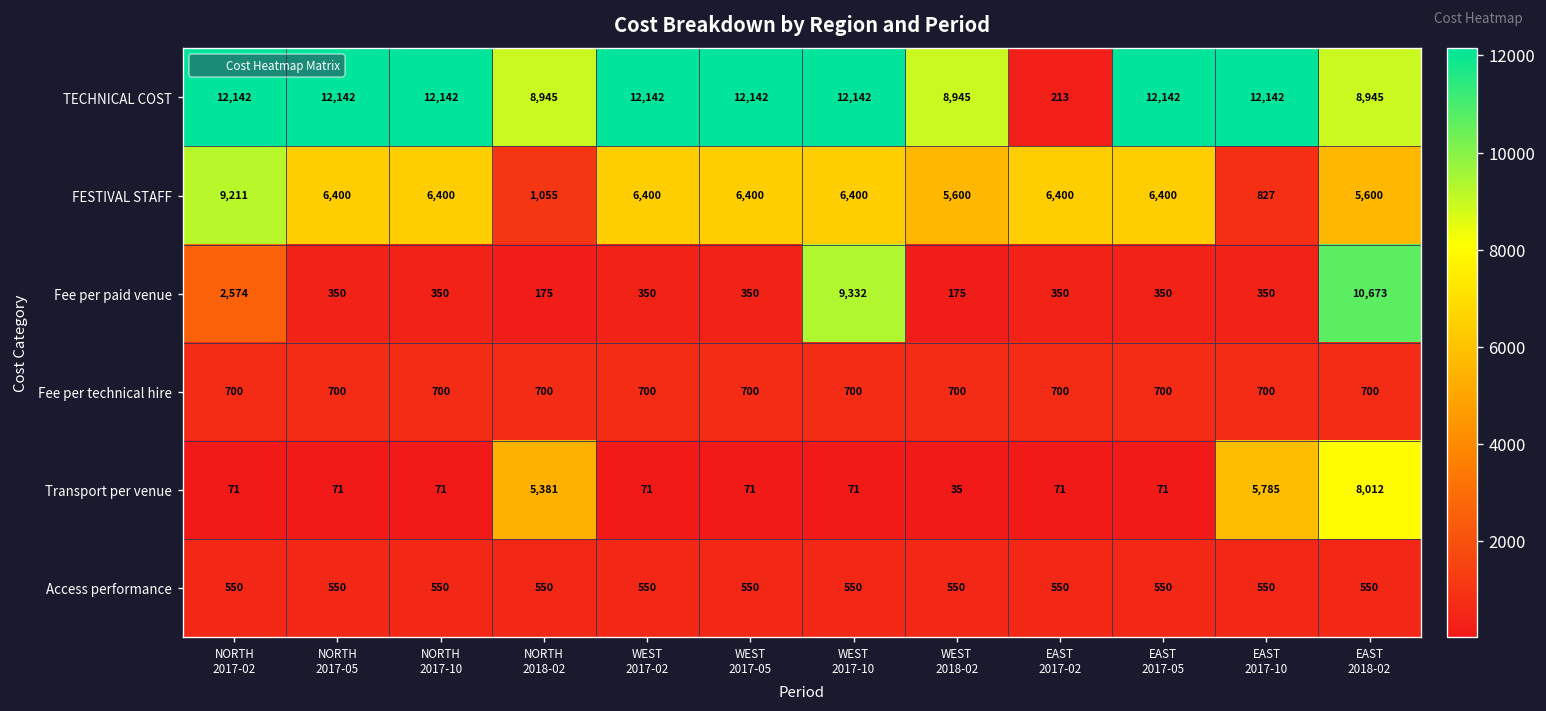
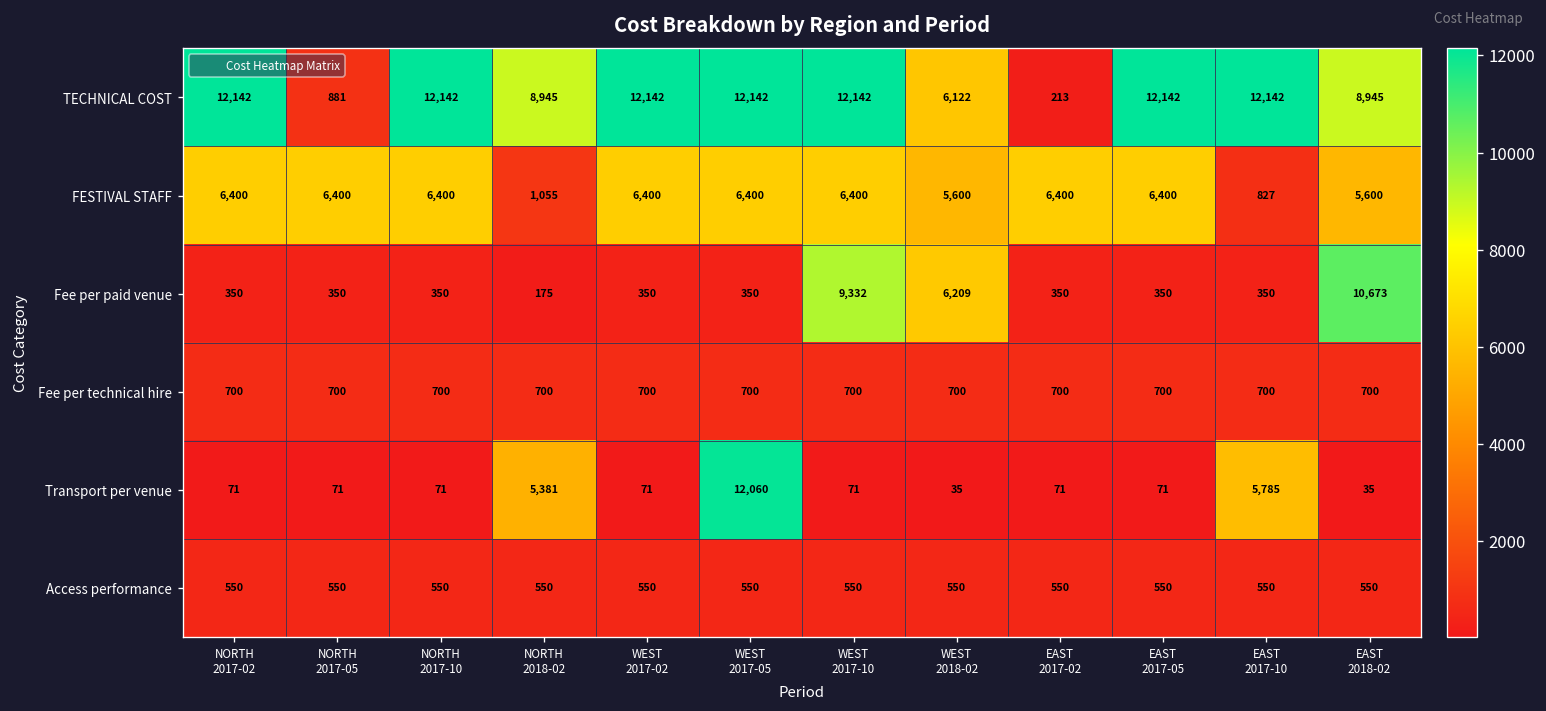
TECHNICAL COST, NORTH 2017-05: 12,142 -> 881
TECHNICAL COST, WEST 2018-02: 8,945 -> 6,122
FESTIVAL STAFF, NORTH 2017-02: 9,211 -> 6,400
Fee per paid venue, NORTH 2017-02: 2,574 -> 350
Fee per paid venue, WEST 2018-02: 175 -> 6,209
Transport per venue, WEST 2017-05: 71 -> 12,060
Transport per venue, EAST 2018-02: 8,012 -> 35
